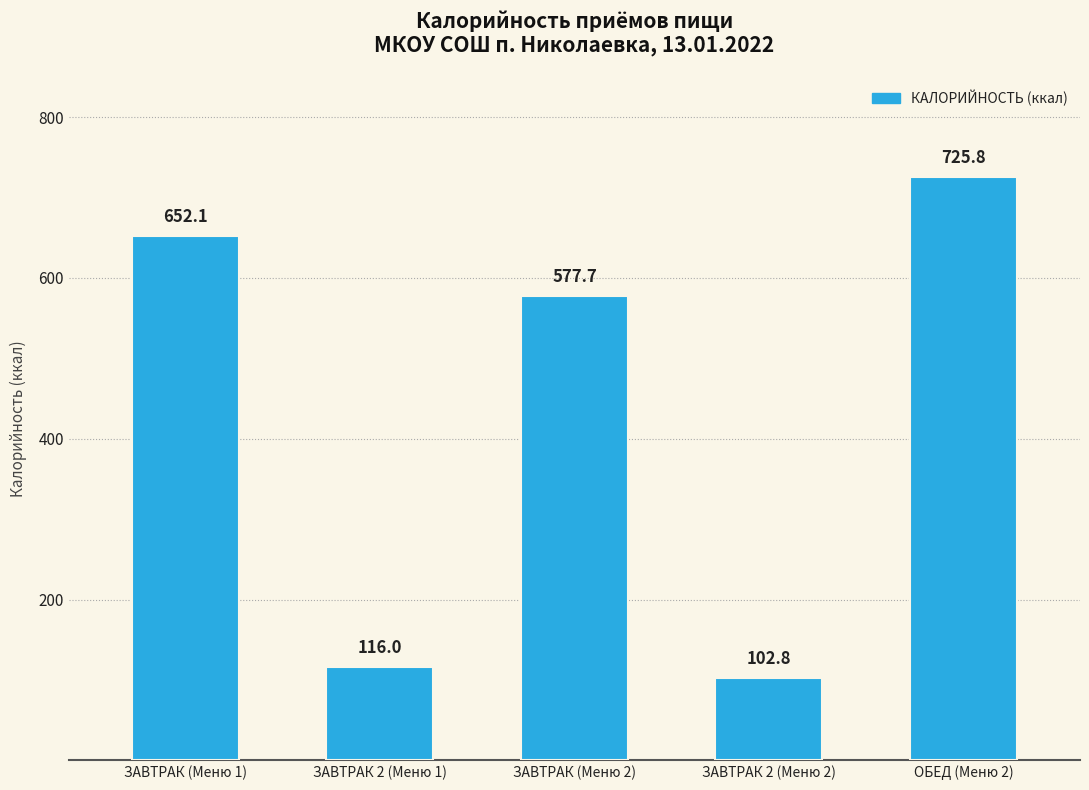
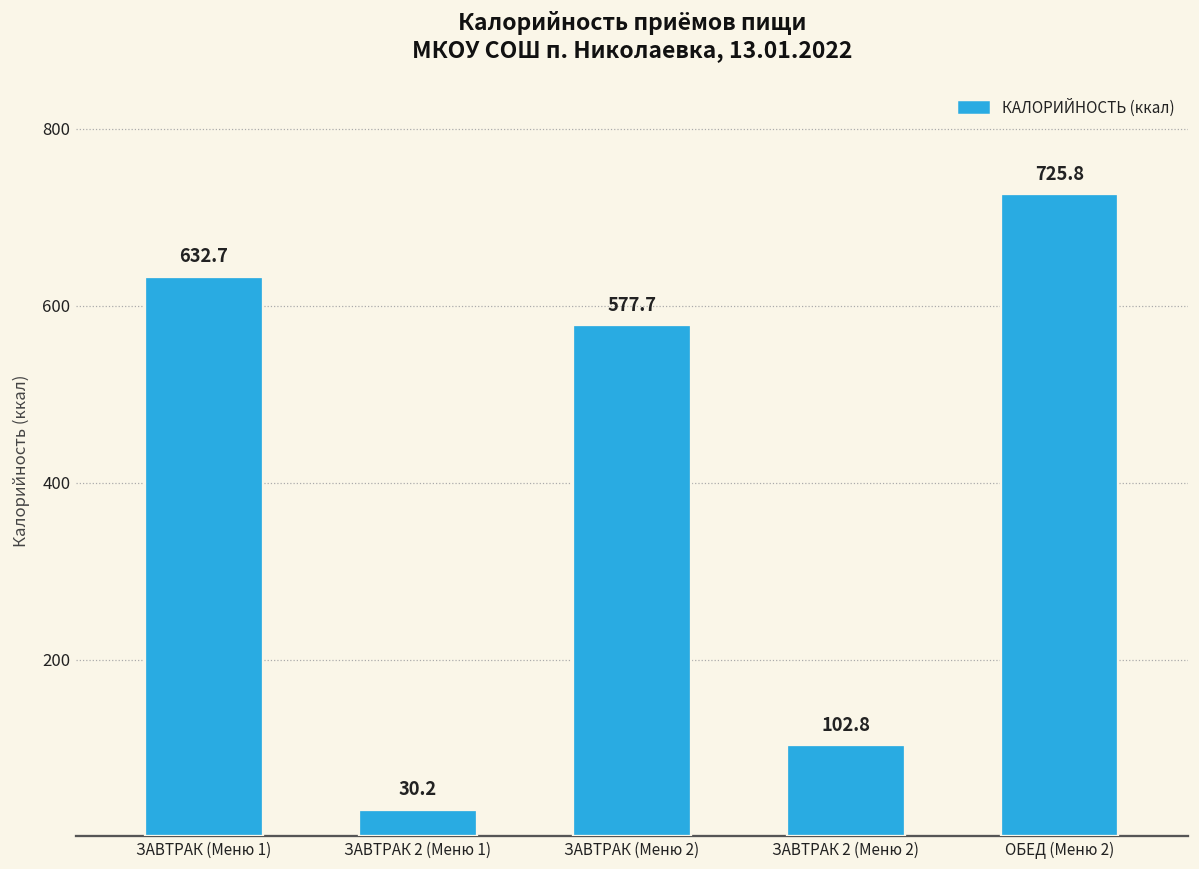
ЗАВТРАК (Меню 1): 652.1 -> 632.7
ЗАВТРАК 2 (Меню 1): 116.0 -> 30.2
